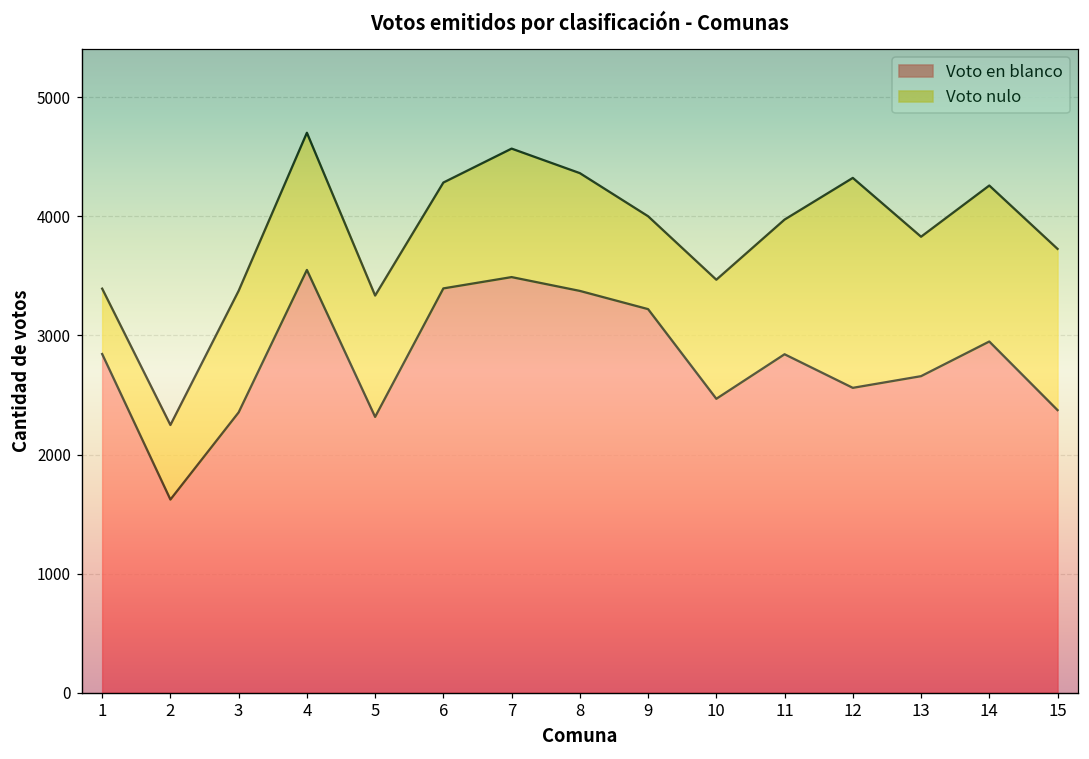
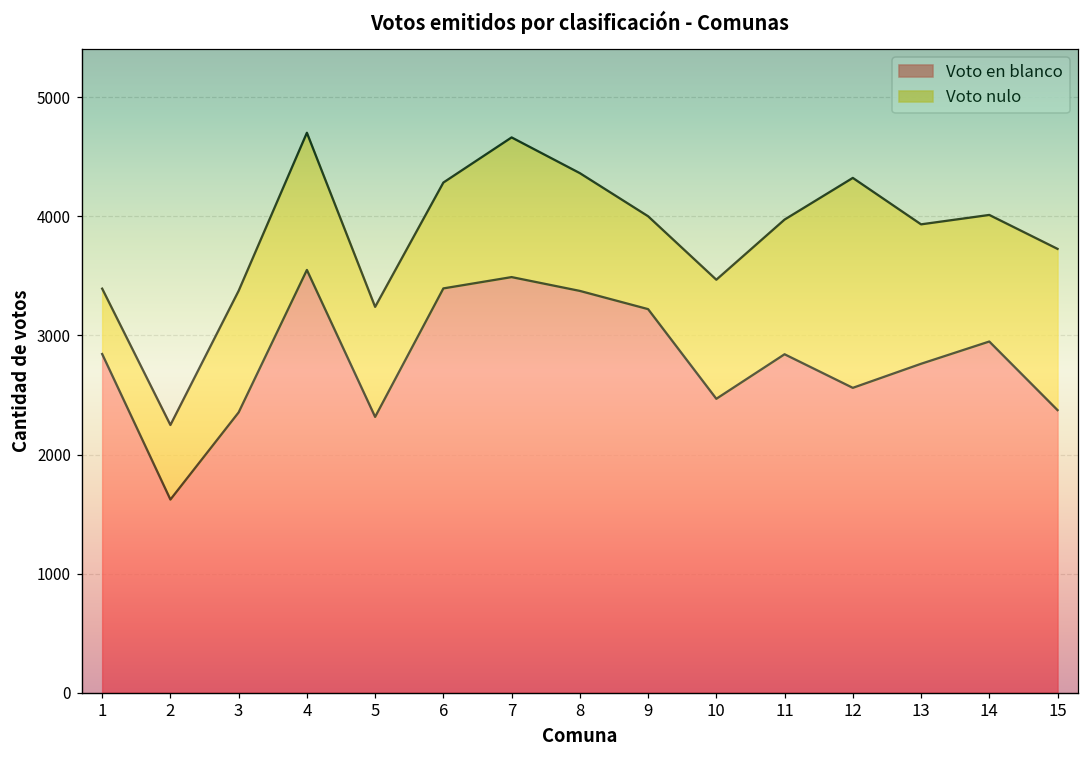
Voto nulo, 5: 1020 -> 920
Voto nulo, 7: 1080 -> 1170
Voto en blanco, 13: 2660 -> 2760
Voto nulo, 14: 1310 -> 1060
